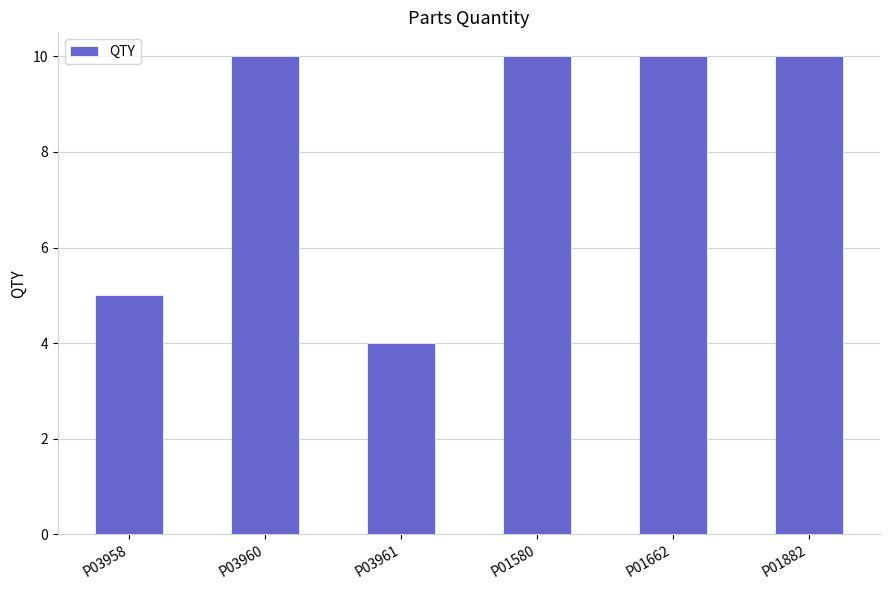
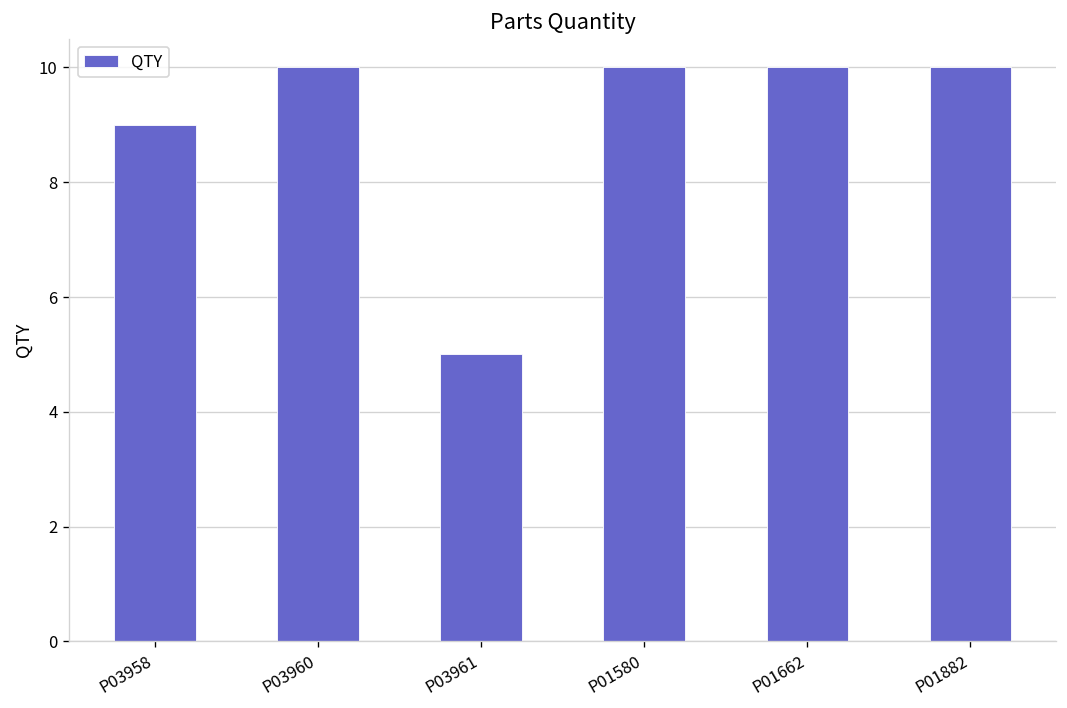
P03958: 5 -> 9
P03961: 4 -> 5
